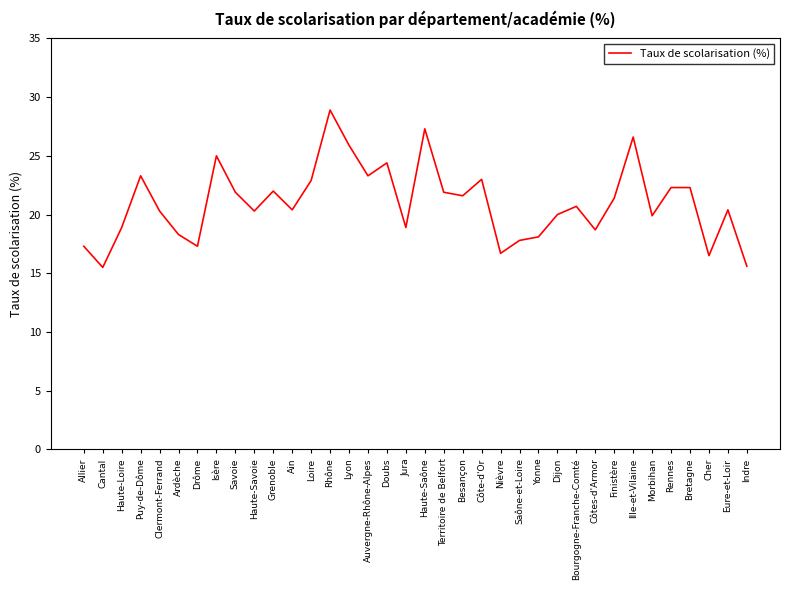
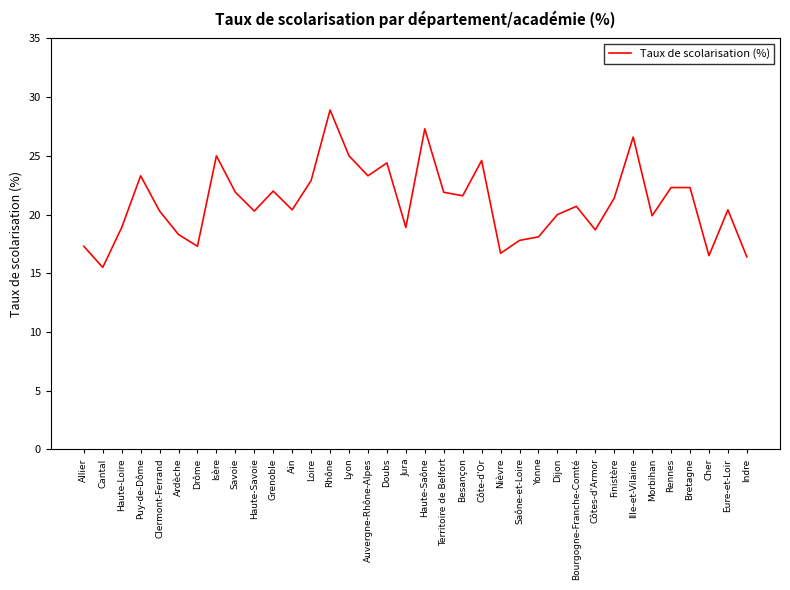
Lyon: 25.9 -> 25.0
Côte-d'Or: 23.0 -> 24.6
Indre: 15.6 -> 16.4
